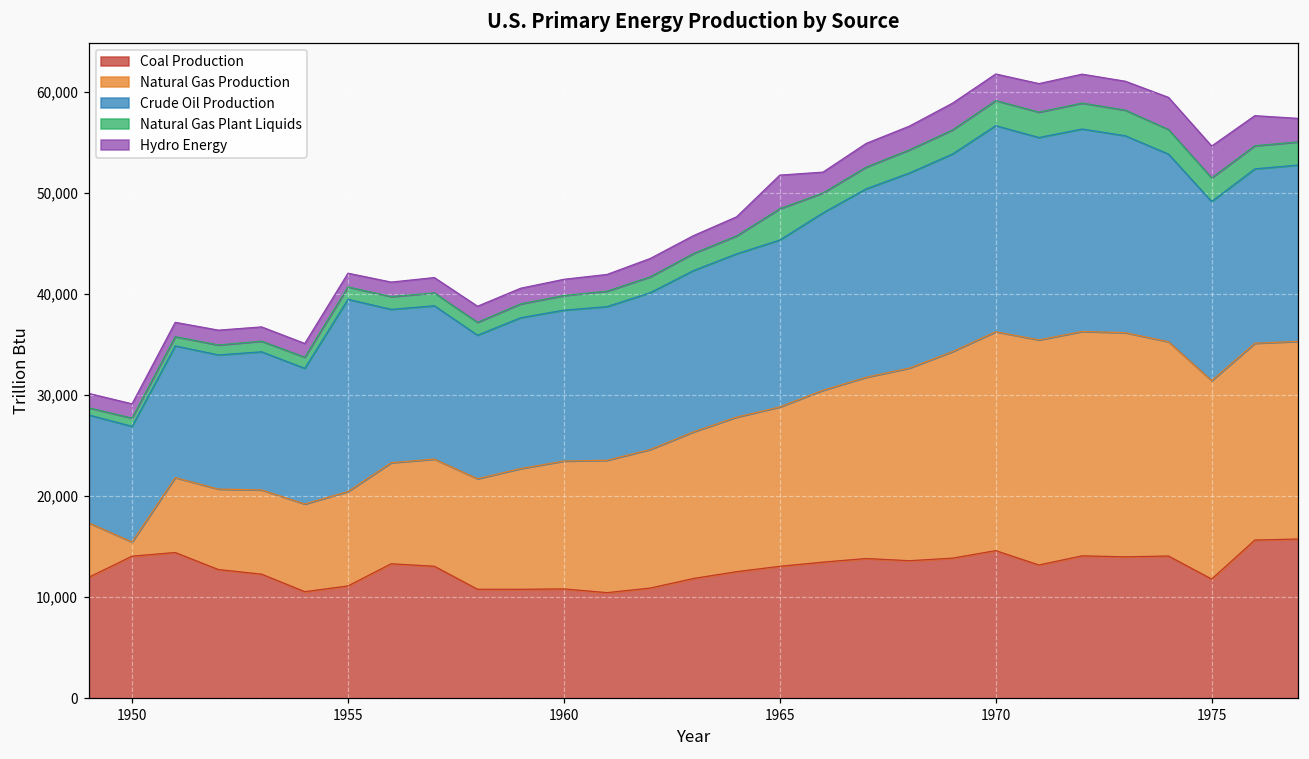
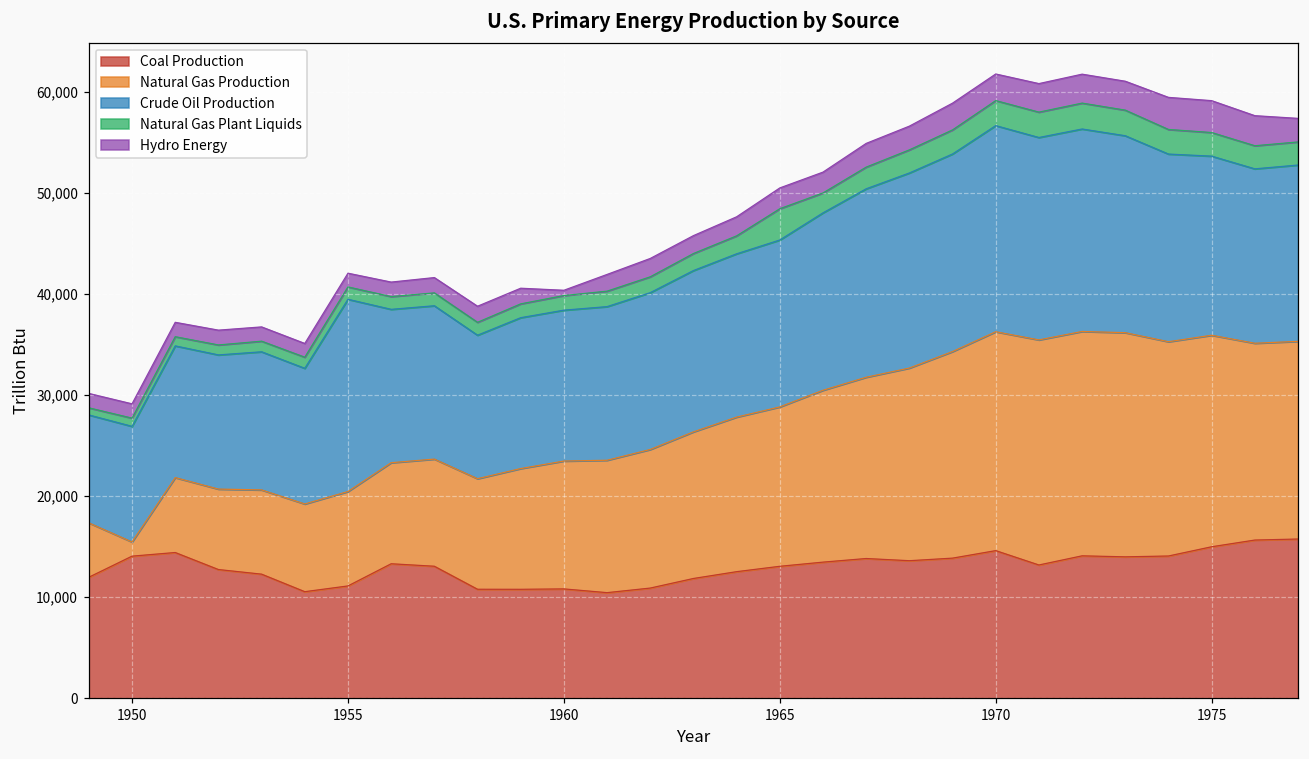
Hydro Energy, 1960: 2,000 -> 1,000
Hydro Energy, 1965: 3,000 -> 2,000
Coal Production, 1975: 12,000 -> 15,000
Natural Gas Production, 1975: 20,000 -> 21,000
